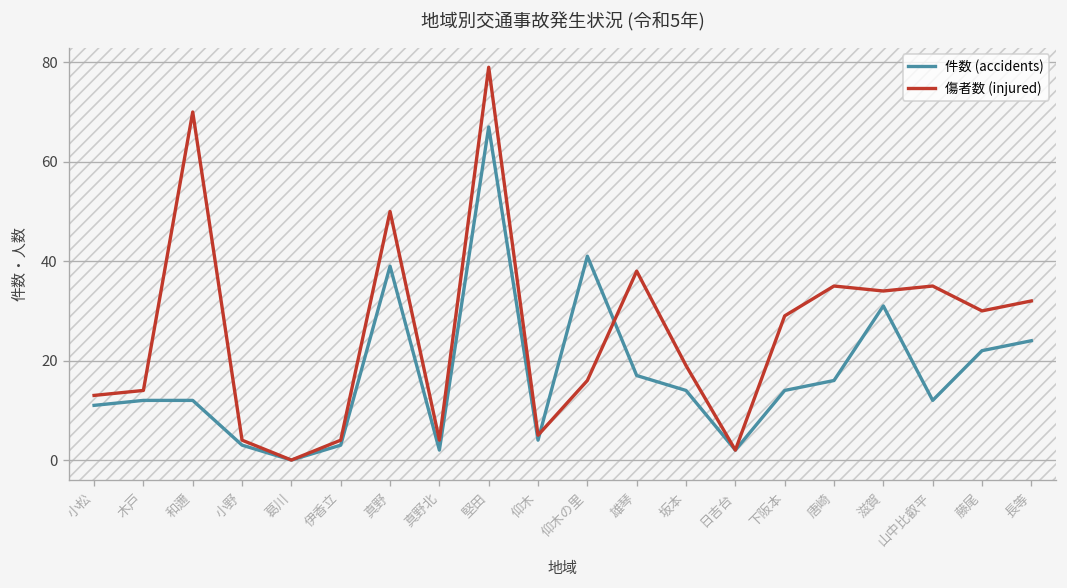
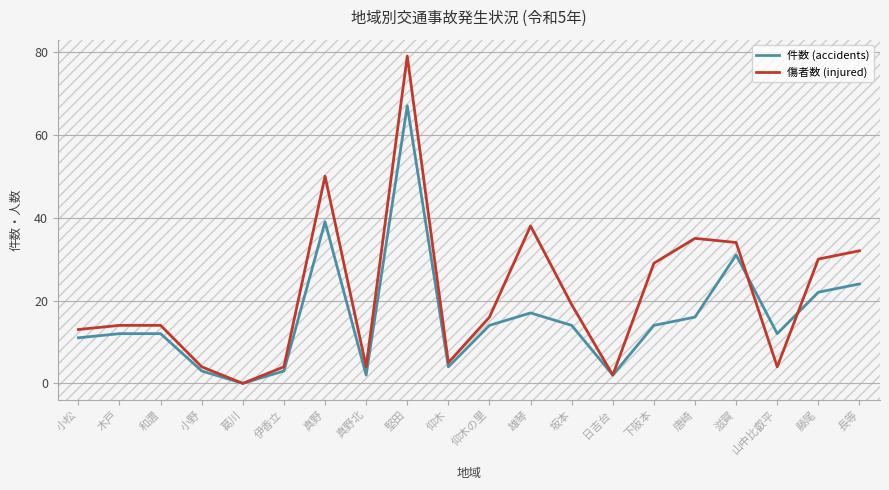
傷者数 (injured), 和邇: 70 -> 14
件数 (accidents), 仰木の里: 41 -> 14
傷者数 (injured), 山中比叡平: 35 -> 4
